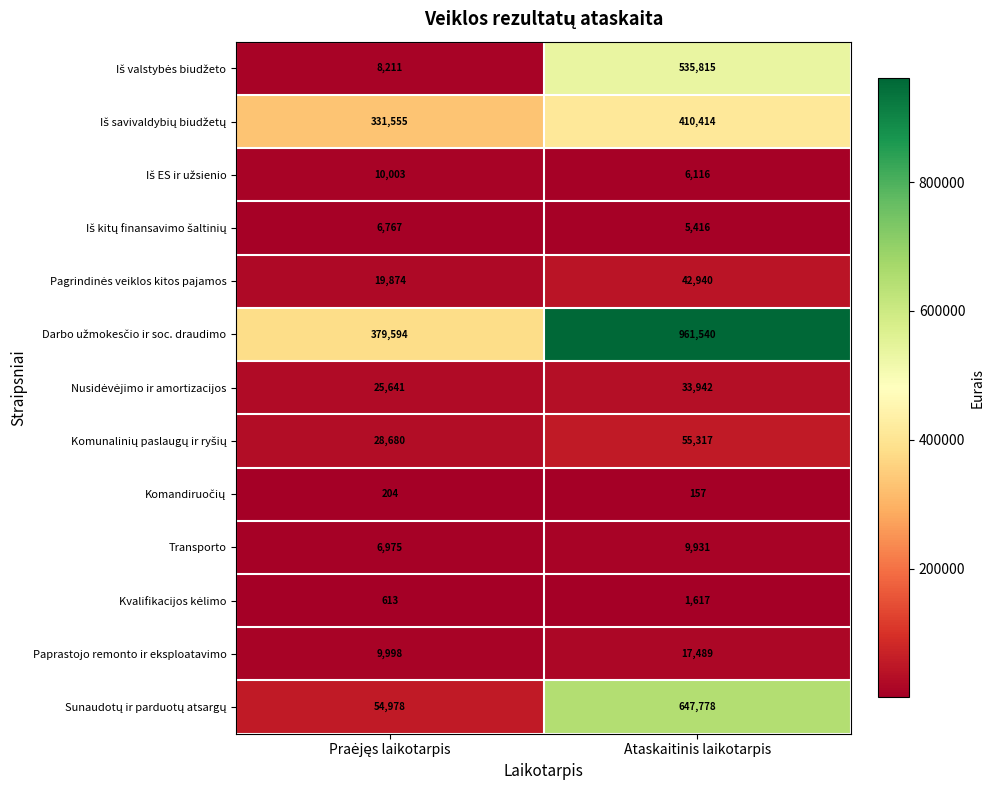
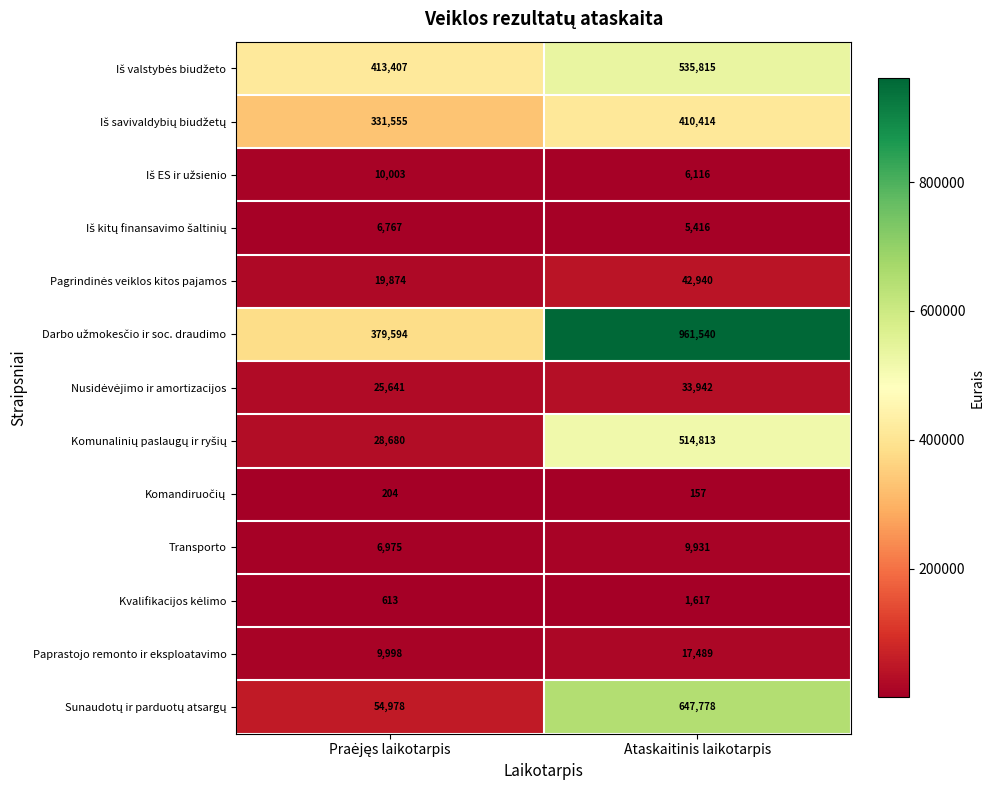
Iš valstybės biudžeto, Praėjęs laikotarpis: 8,211 -> 413,407
Komunalinių paslaugų ir ryšių, Ataskaitinis laikotarpis: 55,317 -> 514,813
